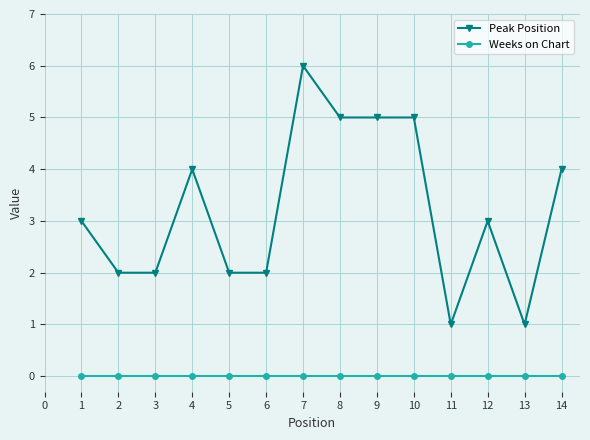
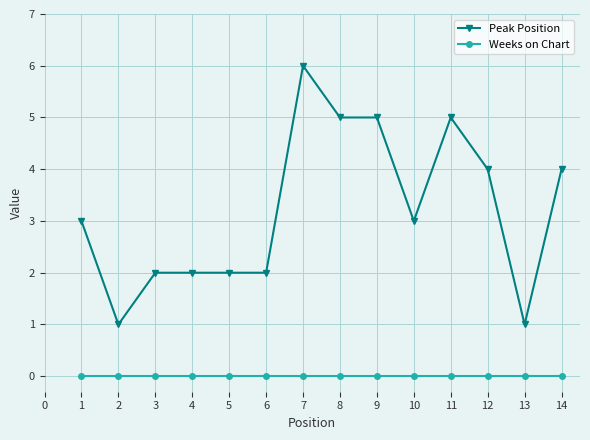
Peak Position, 2: 2 -> 1
Peak Position, 4: 4 -> 2
Peak Position, 10: 5 -> 3
Peak Position, 11: 1 -> 5
Peak Position, 12: 3 -> 4
